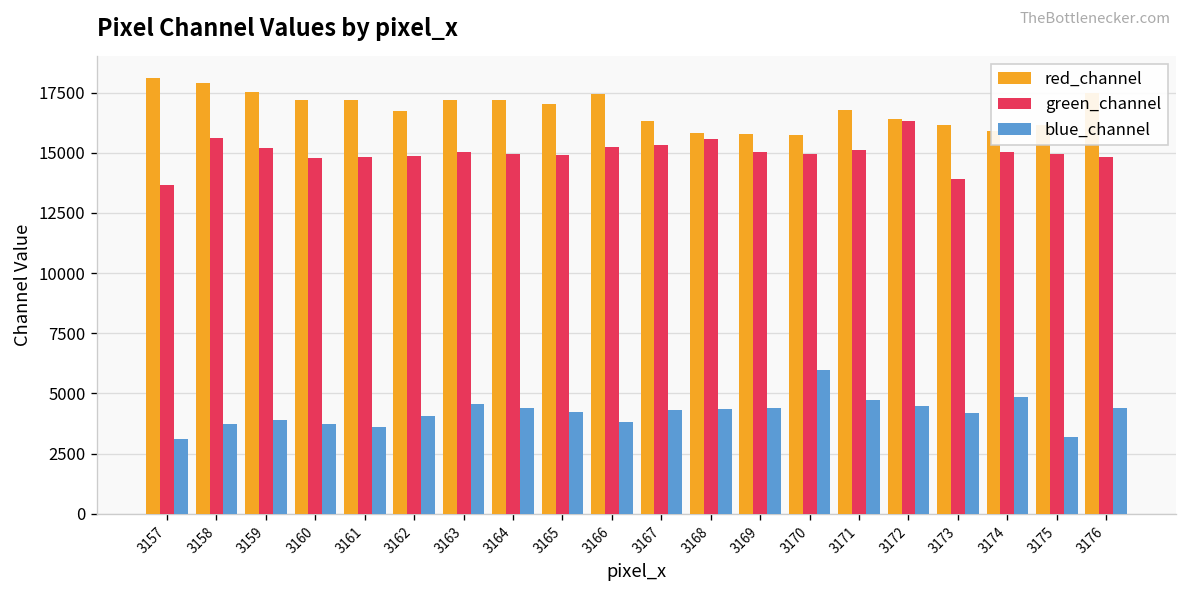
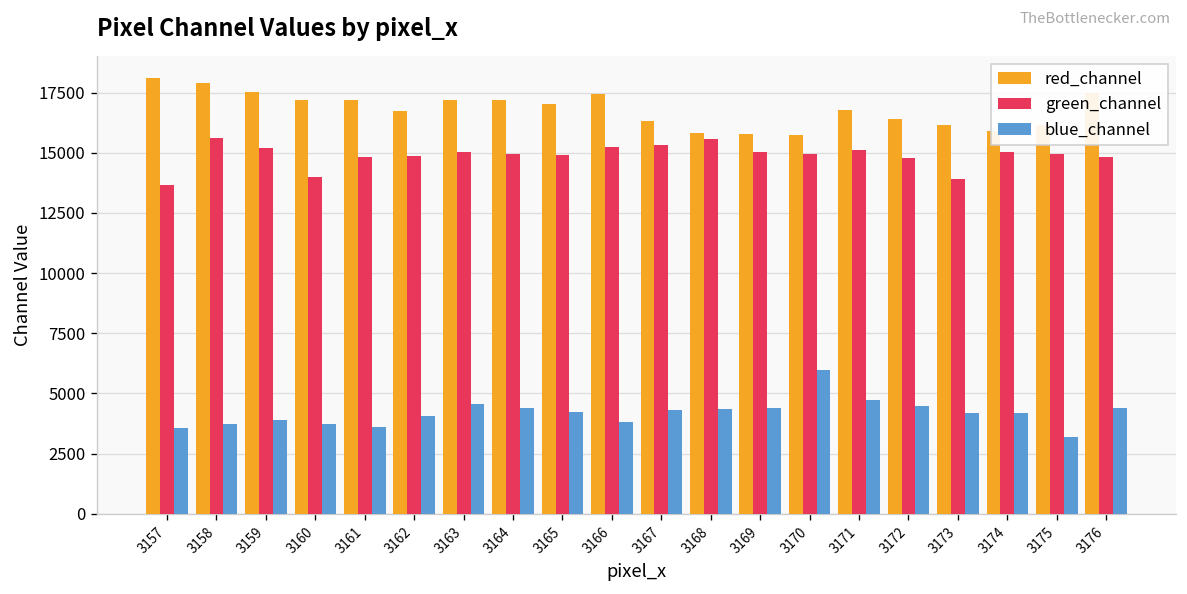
blue_channel, 3157: 3100 -> 3600
green_channel, 3160: 14800 -> 14000
green_channel, 3172: 16300 -> 14800
blue_channel, 3174: 4900 -> 4200
